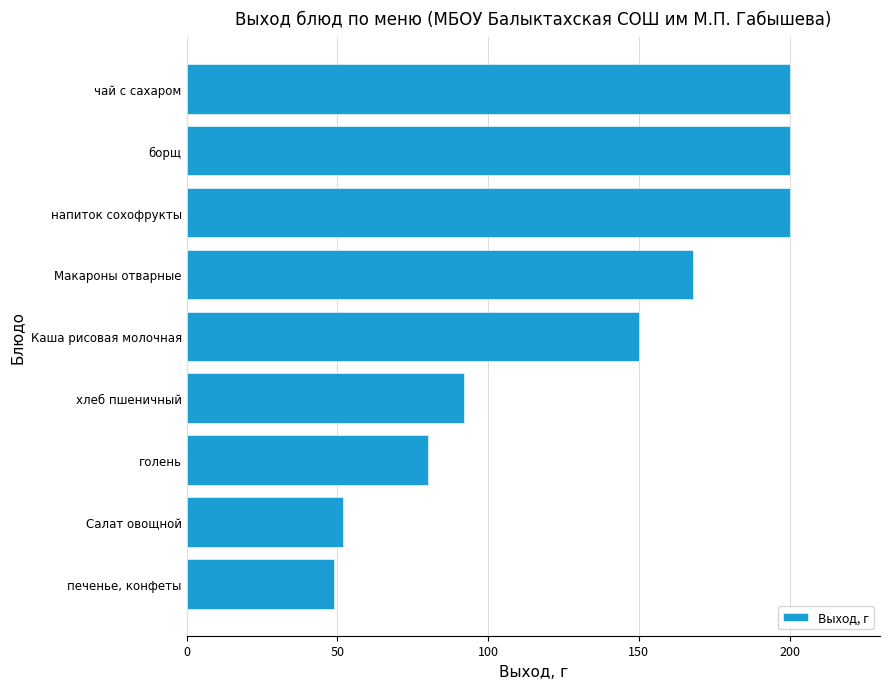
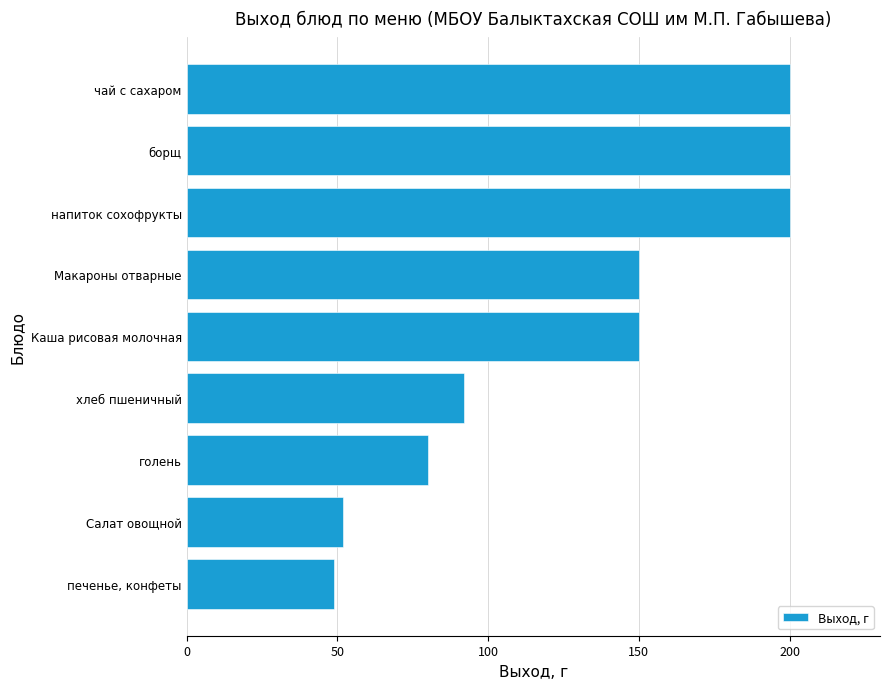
Макароны отварные: 168 -> 150
